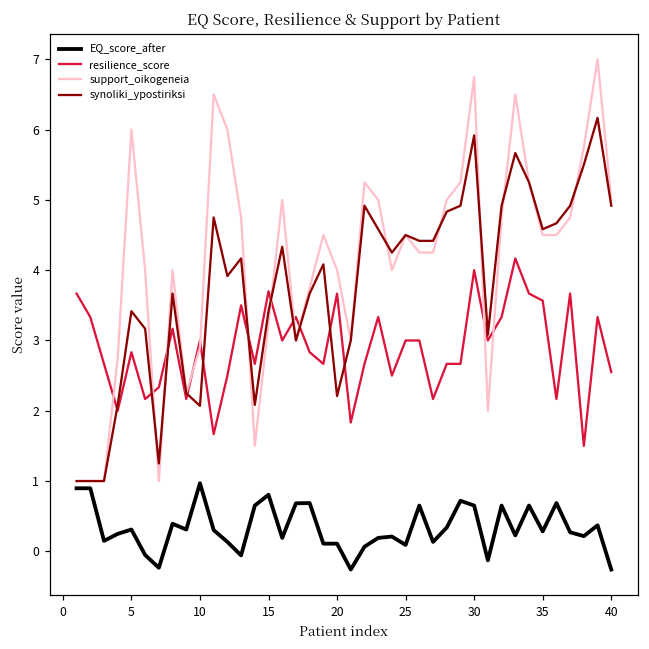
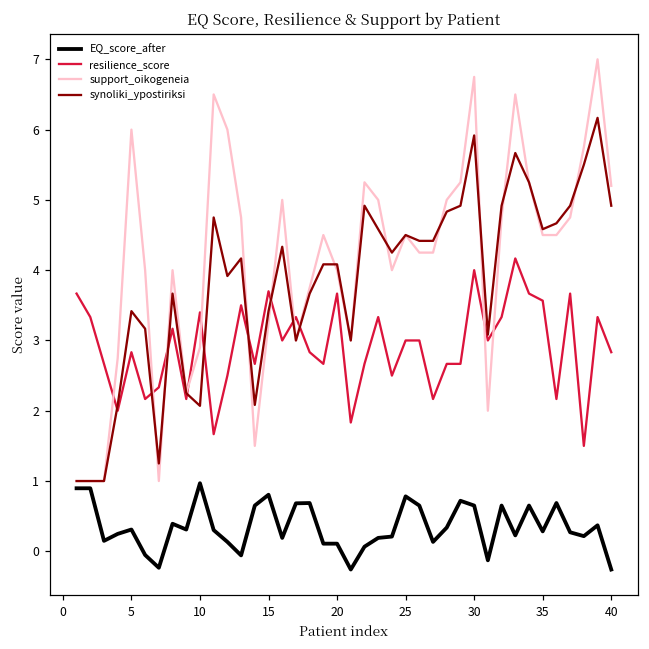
resilience_score, 10: 3.0 -> 3.4
synoliki_ypostiriksi, 20: 2.2 -> 4.1
EQ_score_after, 25: 0.1 -> 0.8
resilience_score, 40: 2.6 -> 2.8
support_oikogeneia, 40: 5.0 -> 5.2
